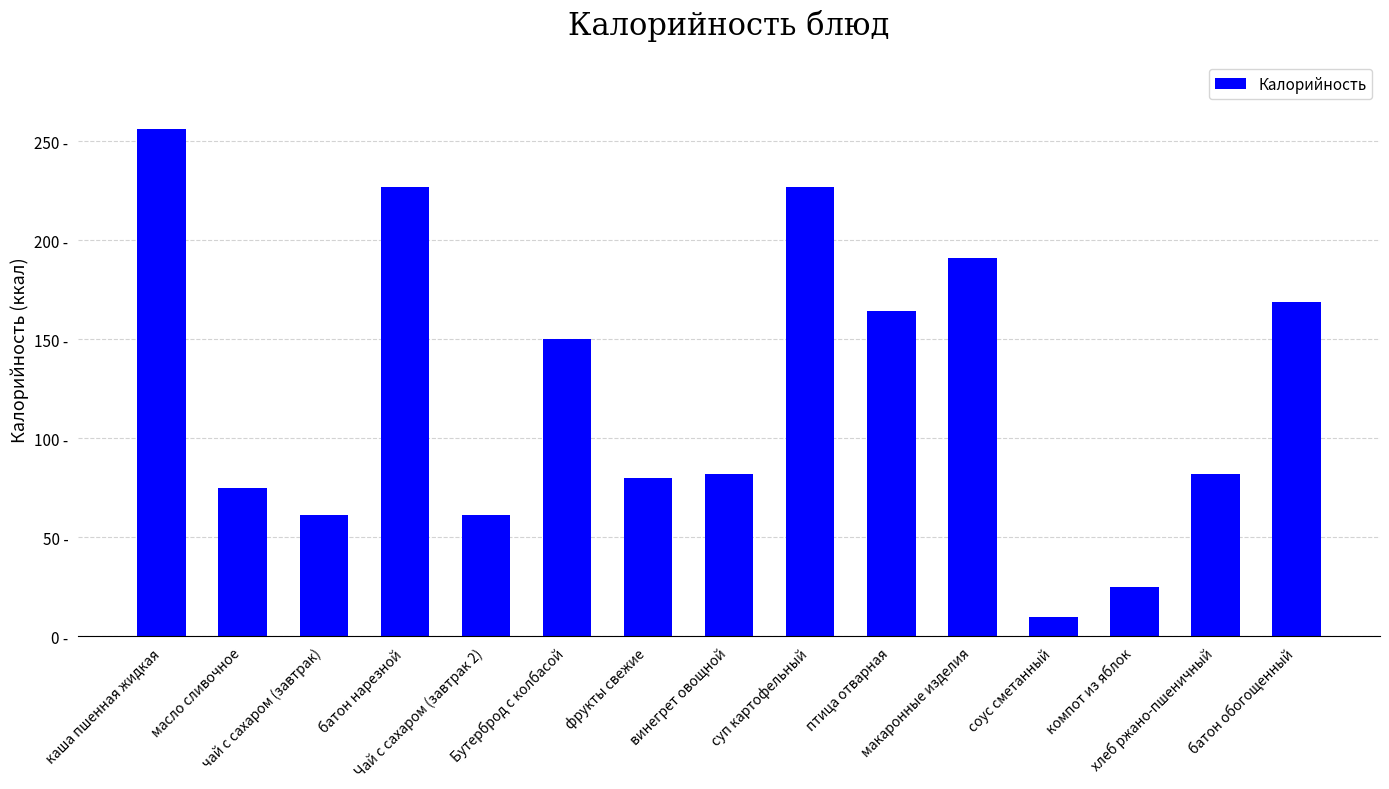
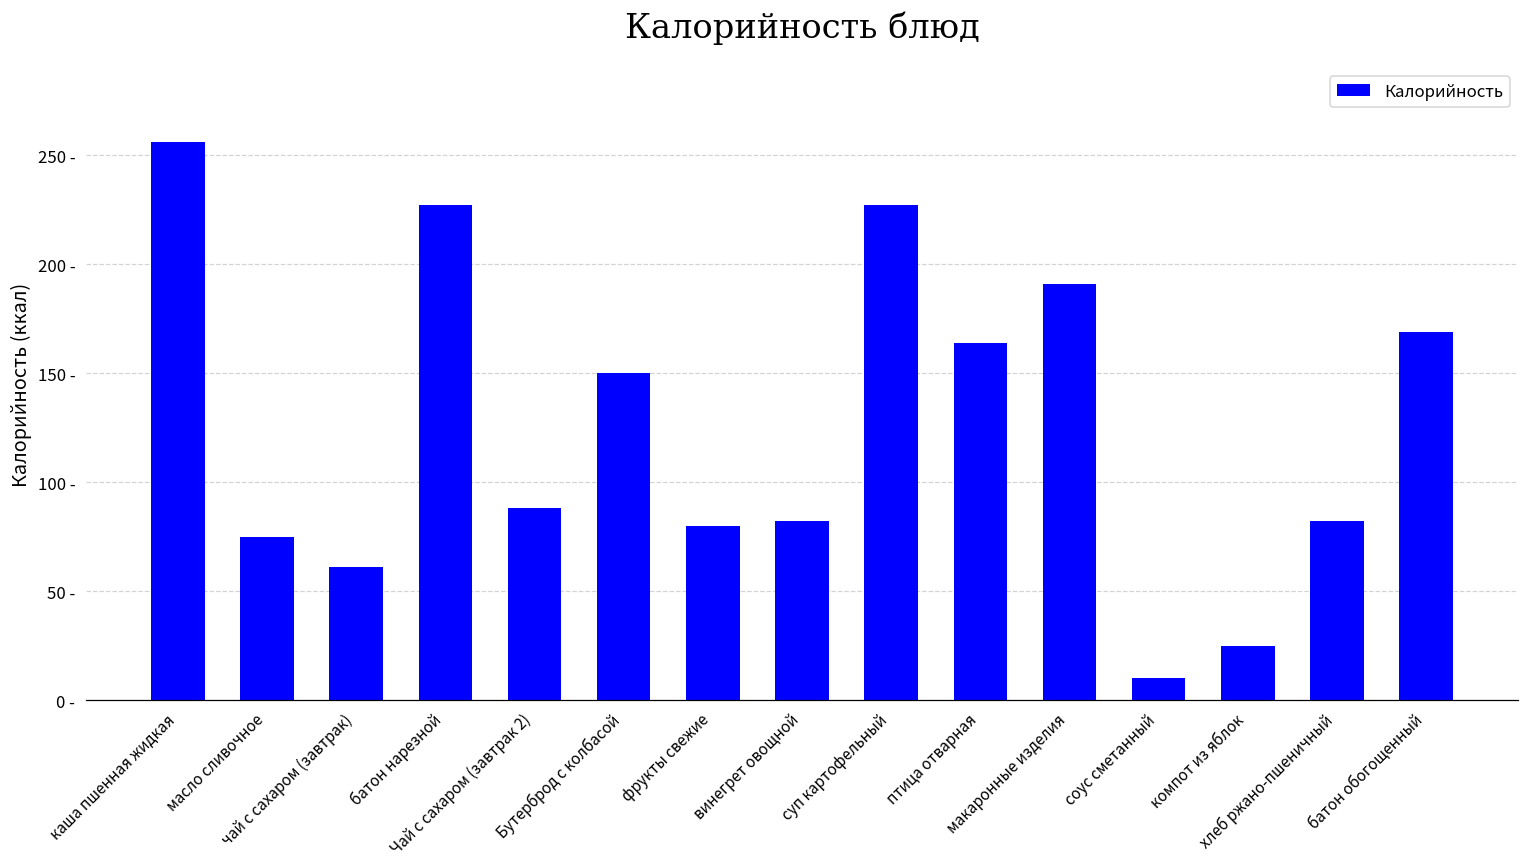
Чай с сахаром (завтрак 2): 61 - -> 88 -
